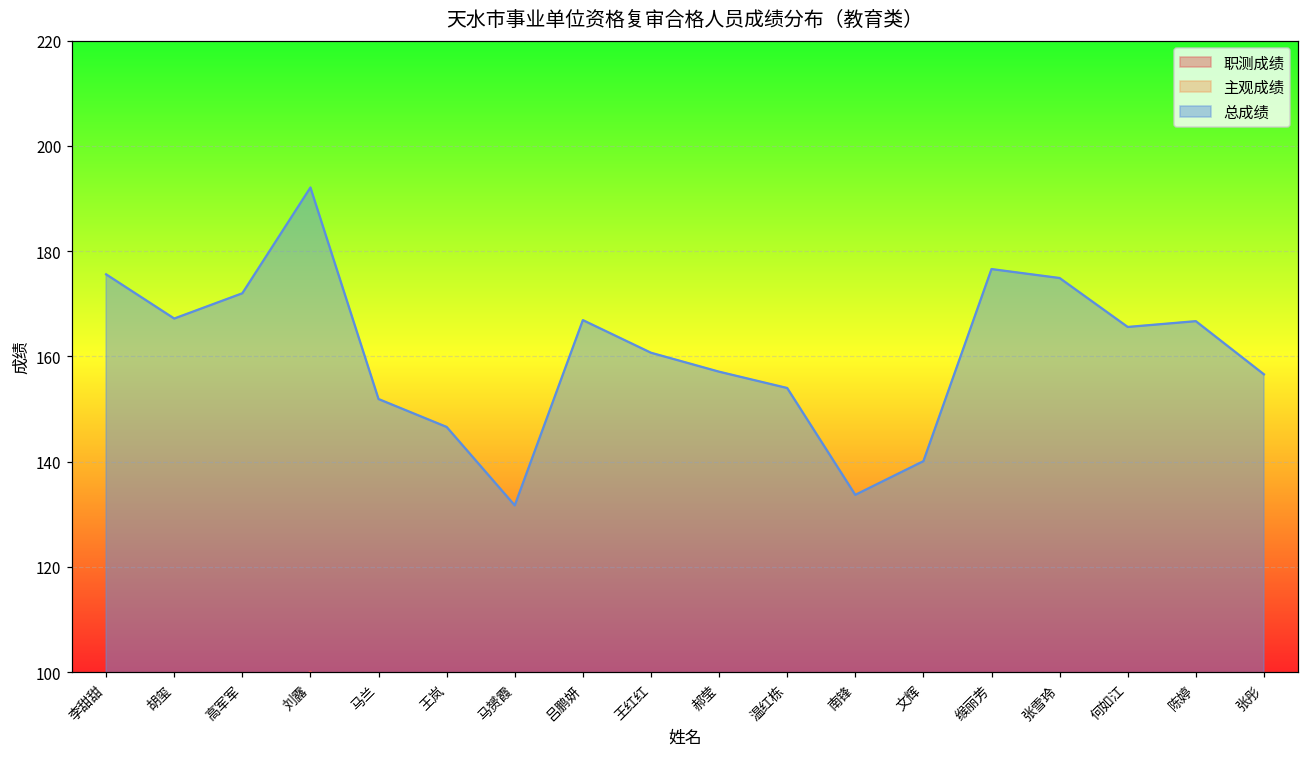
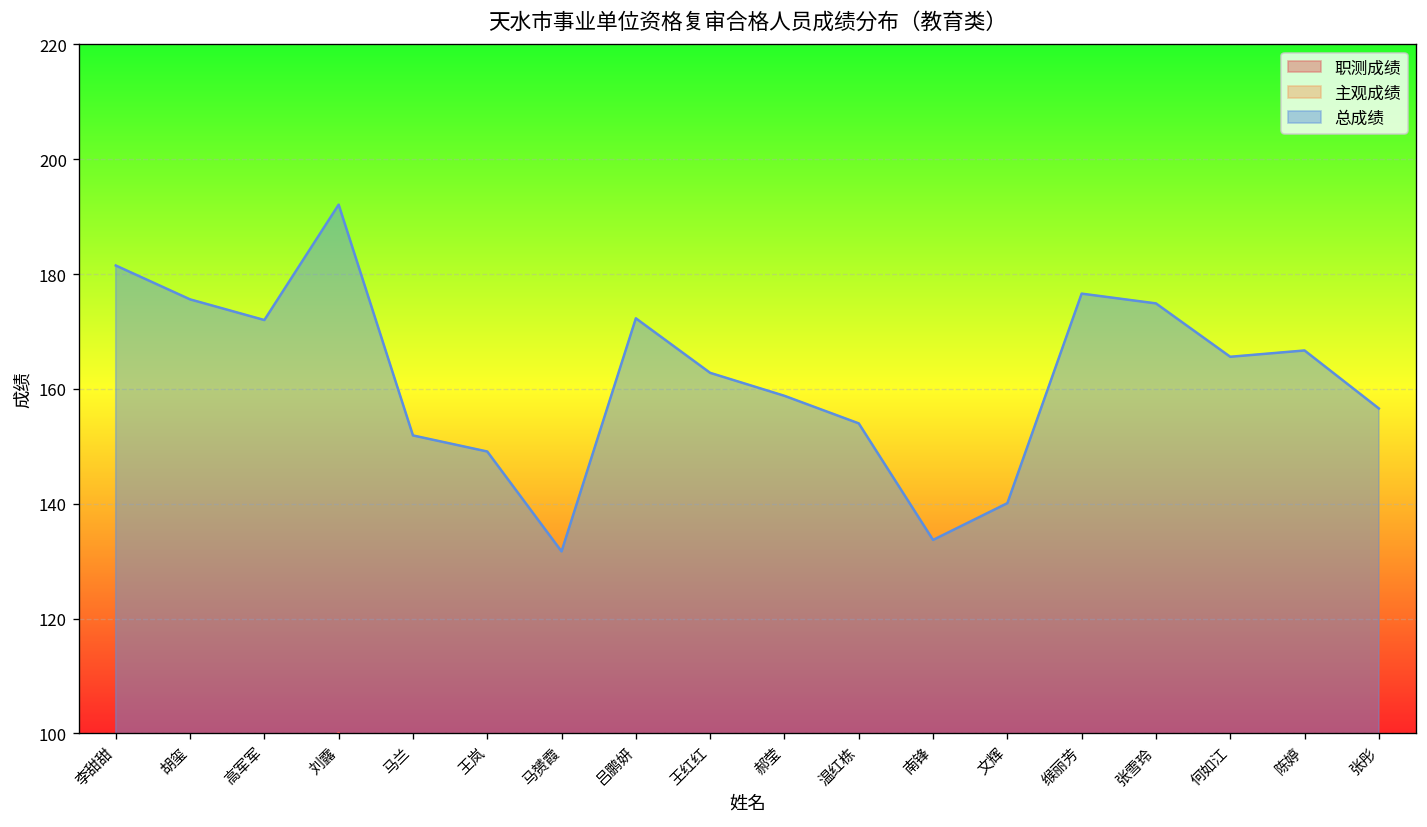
总成绩, 李甜甜: 176 -> 182
总成绩, 胡玺: 167 -> 176
总成绩, 王岚: 147 -> 149
总成绩, 吕鹏妍: 167 -> 172
总成绩, 王红红: 161 -> 163
总成绩, 郝莹: 157 -> 159
